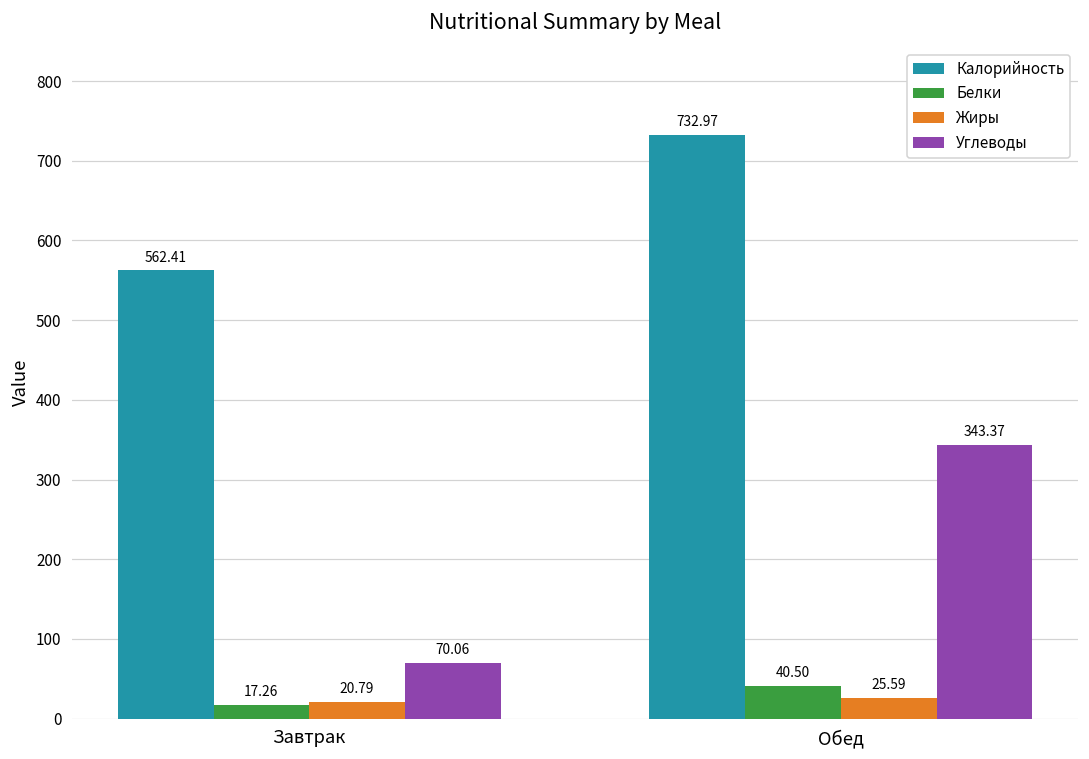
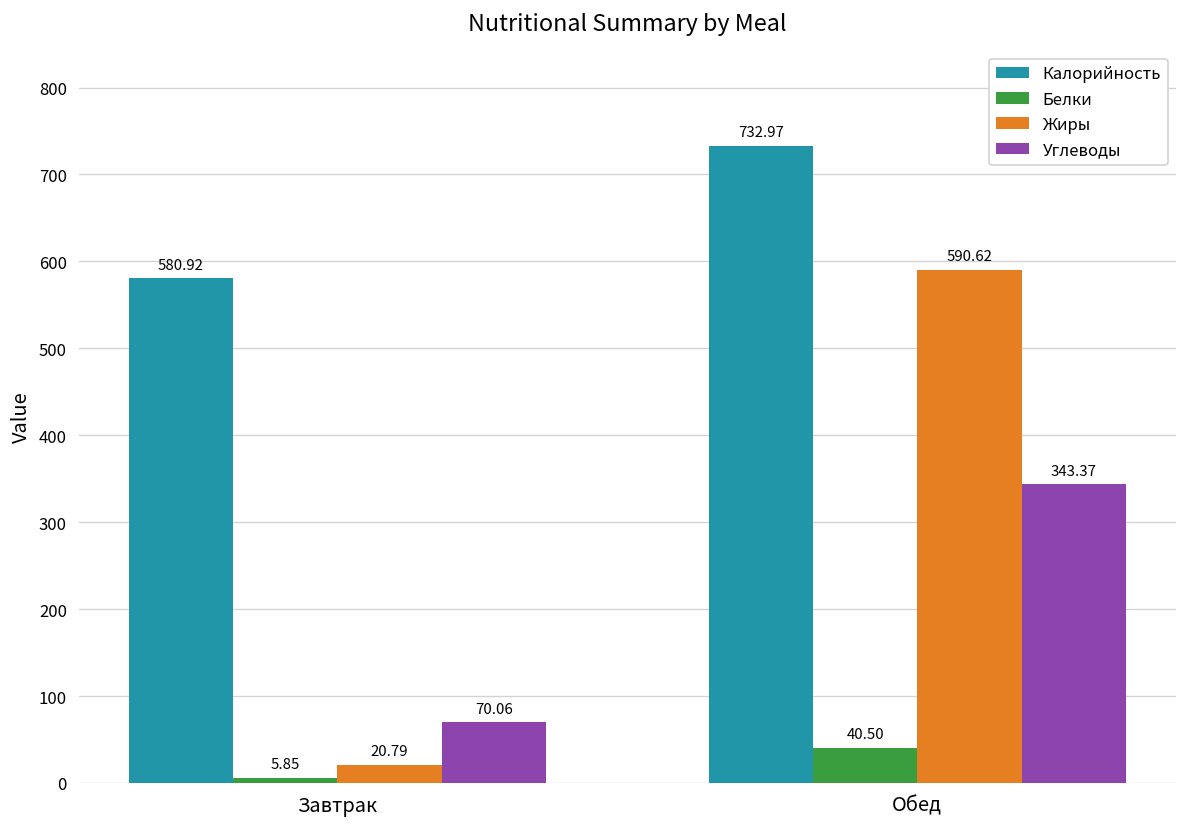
Калорийность, Завтрак: 562.41 -> 580.92
Белки, Завтрак: 17.26 -> 5.85
Жиры, Обед: 25.59 -> 590.62
